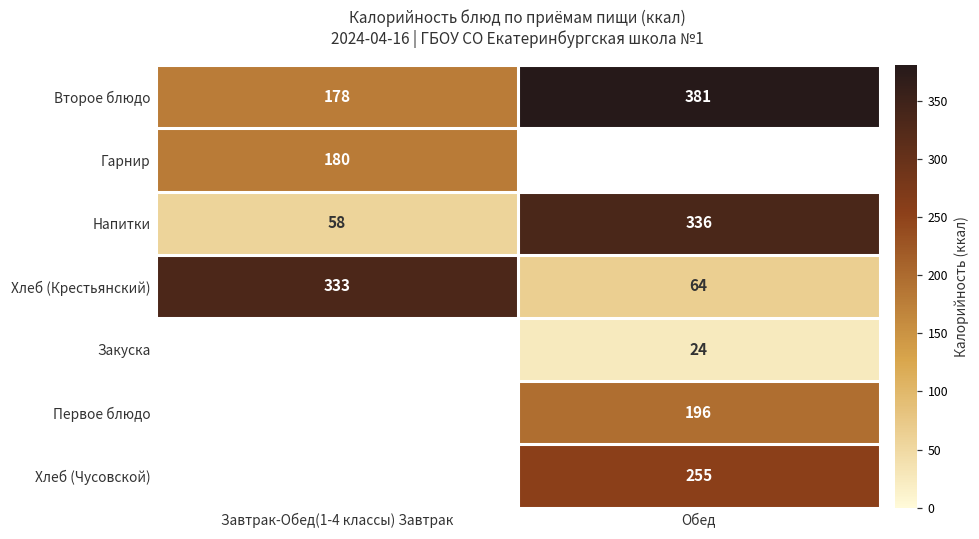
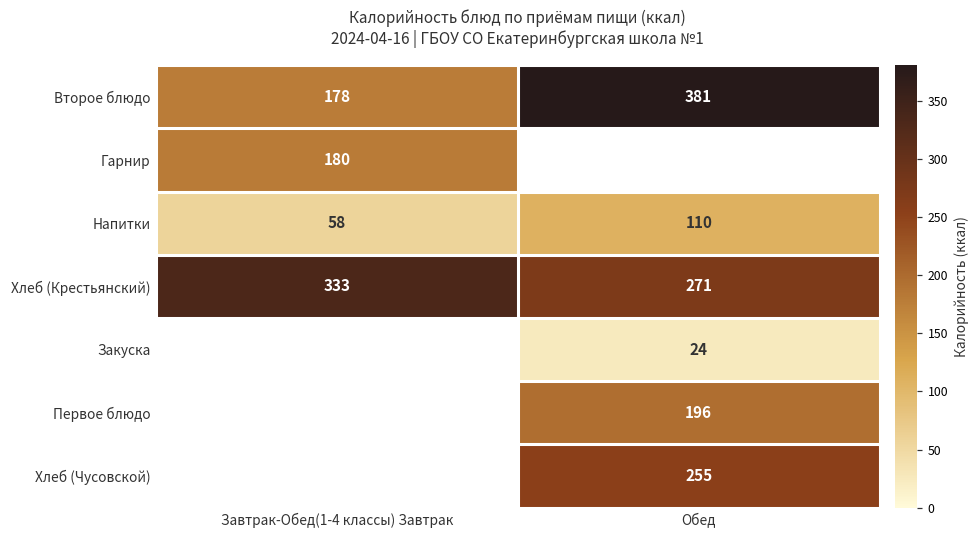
Напитки, Обед: 336 -> 110
Хлеб (Крестьянский), Обед: 64 -> 271
